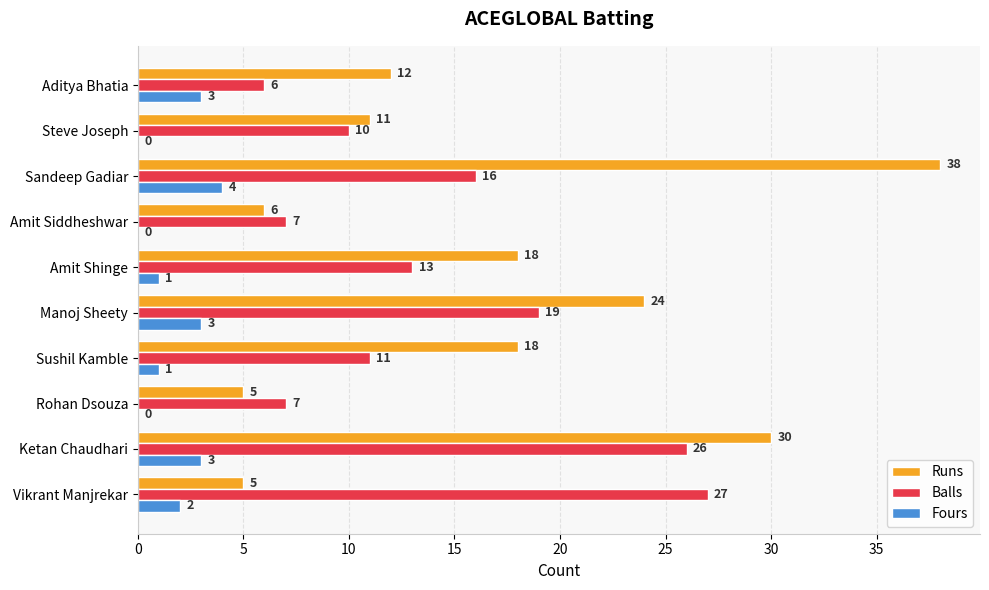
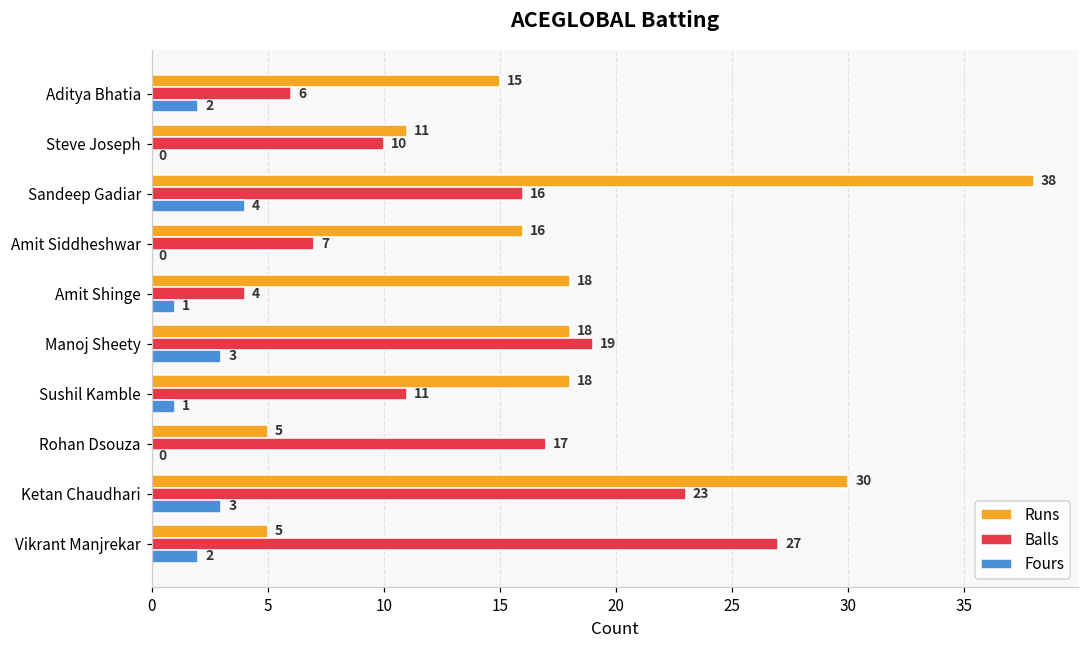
Runs, Aditya Bhatia: 12 -> 15
Fours, Aditya Bhatia: 3 -> 2
Runs, Amit Siddheshwar: 6 -> 16
Balls, Amit Shinge: 13 -> 4
Runs, Manoj Sheety: 24 -> 18
Balls, Rohan Dsouza: 7 -> 17
Balls, Ketan Chaudhari: 26 -> 23
